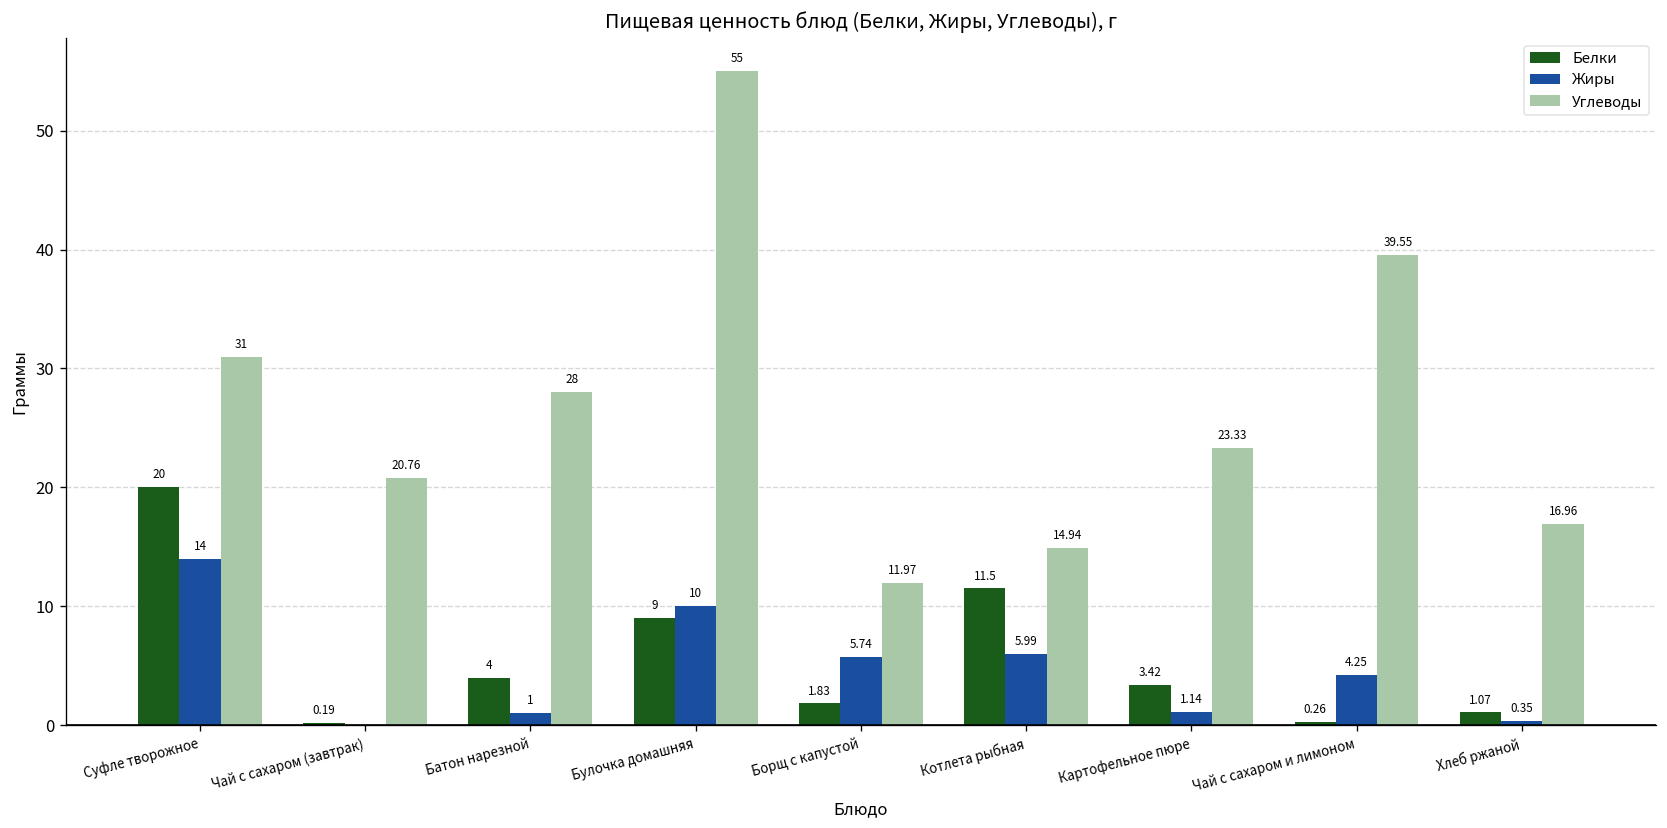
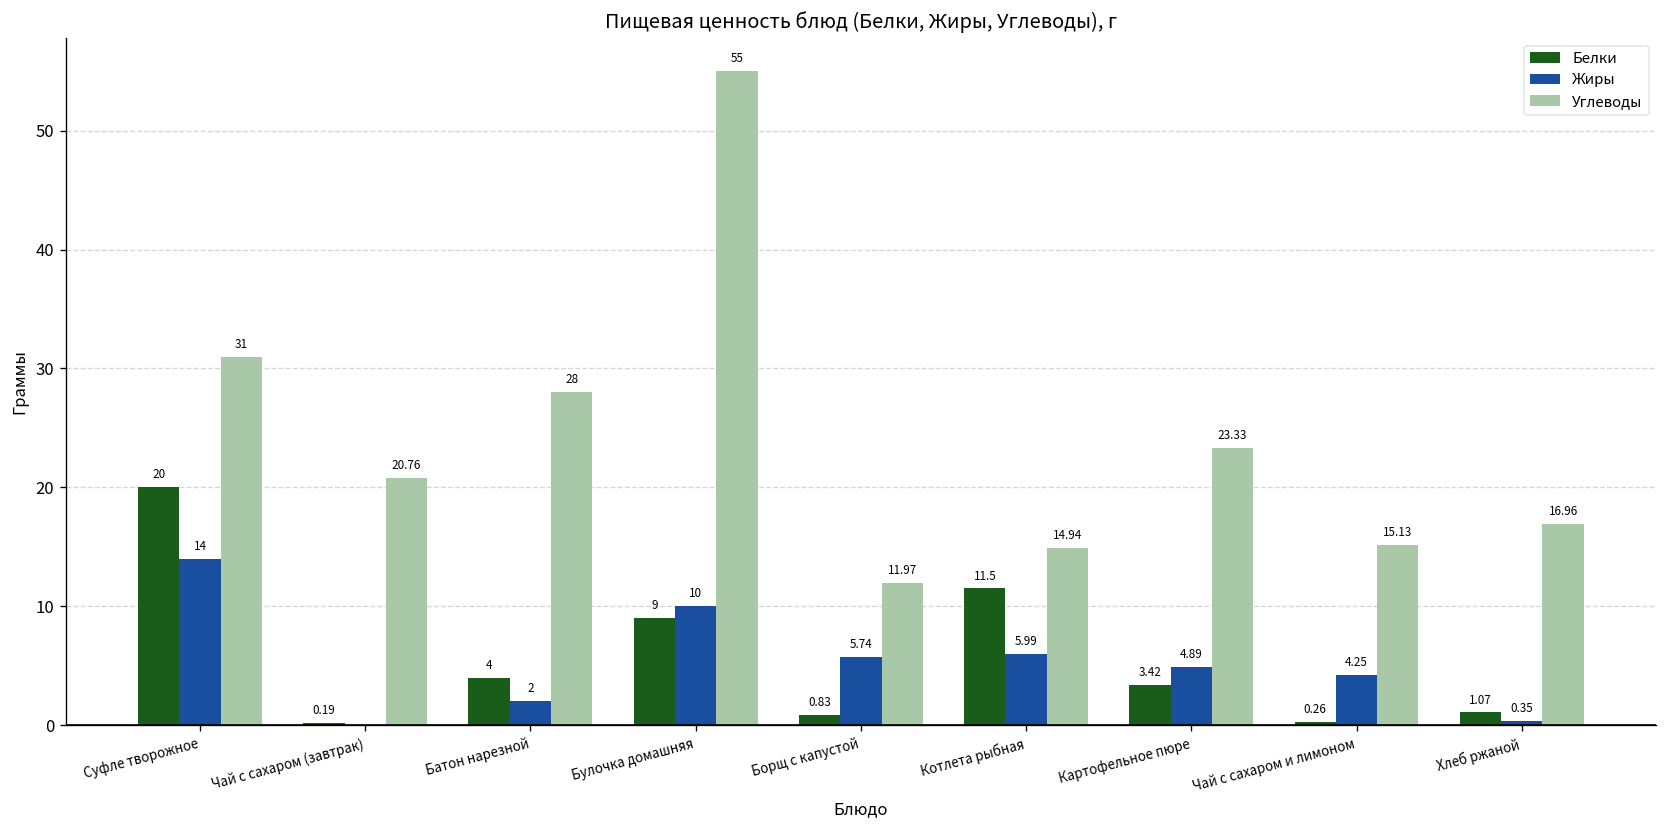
Жиры, Батон нарезной: 1 -> 2
Белки, Борщ с капустой: 1.83 -> 0.83
Жиры, Картофельное пюре: 1.14 -> 4.89
Углеводы, Чай с сахаром и лимоном: 39.55 -> 15.13
